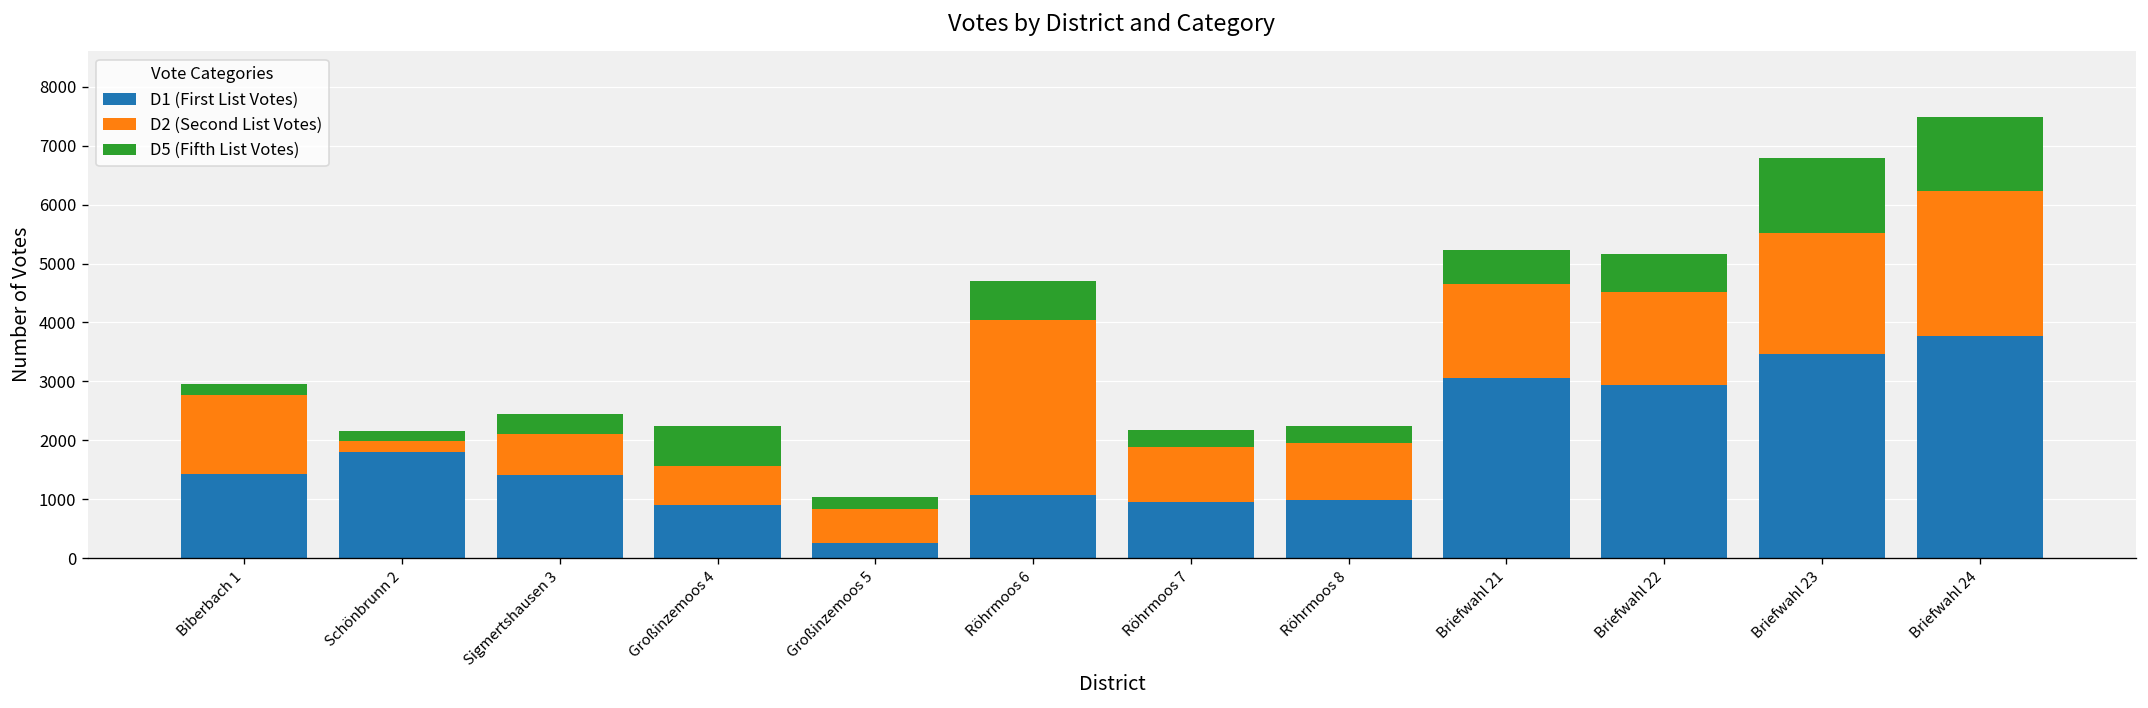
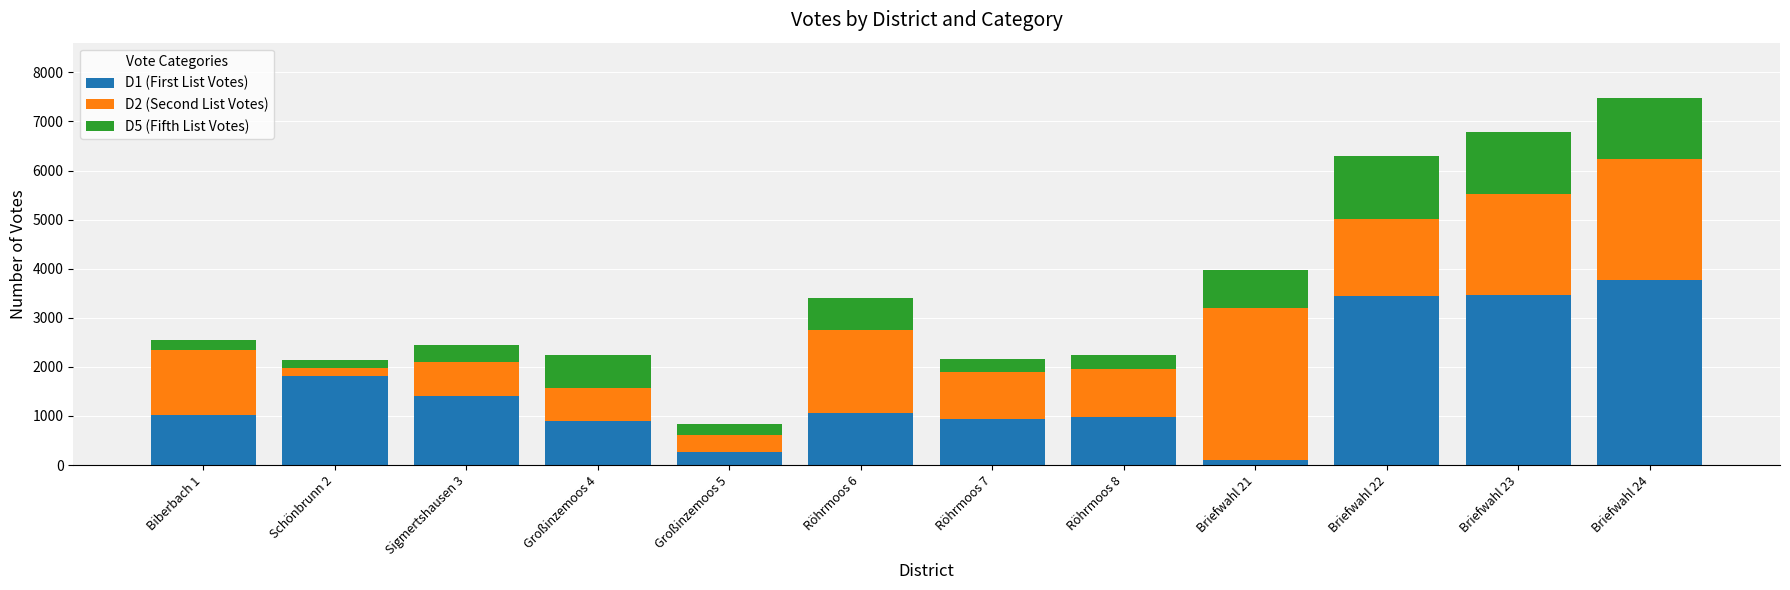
D1 (First List Votes), Biberbach 1: 1400 -> 1000
D2 (Second List Votes), Großinzemoos 5: 600 -> 400
D2 (Second List Votes), Röhrmoos 6: 3000 -> 1700
D1 (First List Votes), Briefwahl 21: 3100 -> 100
D2 (Second List Votes), Briefwahl 21: 1600 -> 3100
D5 (Fifth List Votes), Briefwahl 21: 600 -> 800
D1 (First List Votes), Briefwahl 22: 2900 -> 3400
D5 (Fifth List Votes), Briefwahl 22: 600 -> 1300
